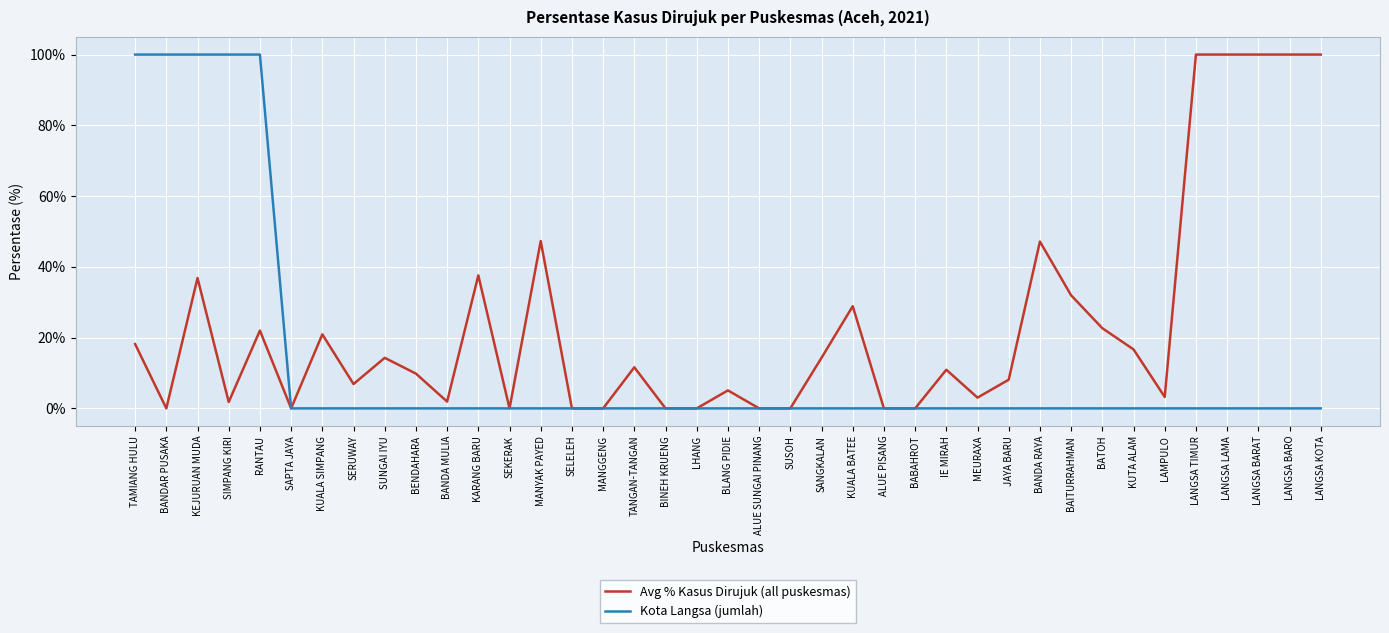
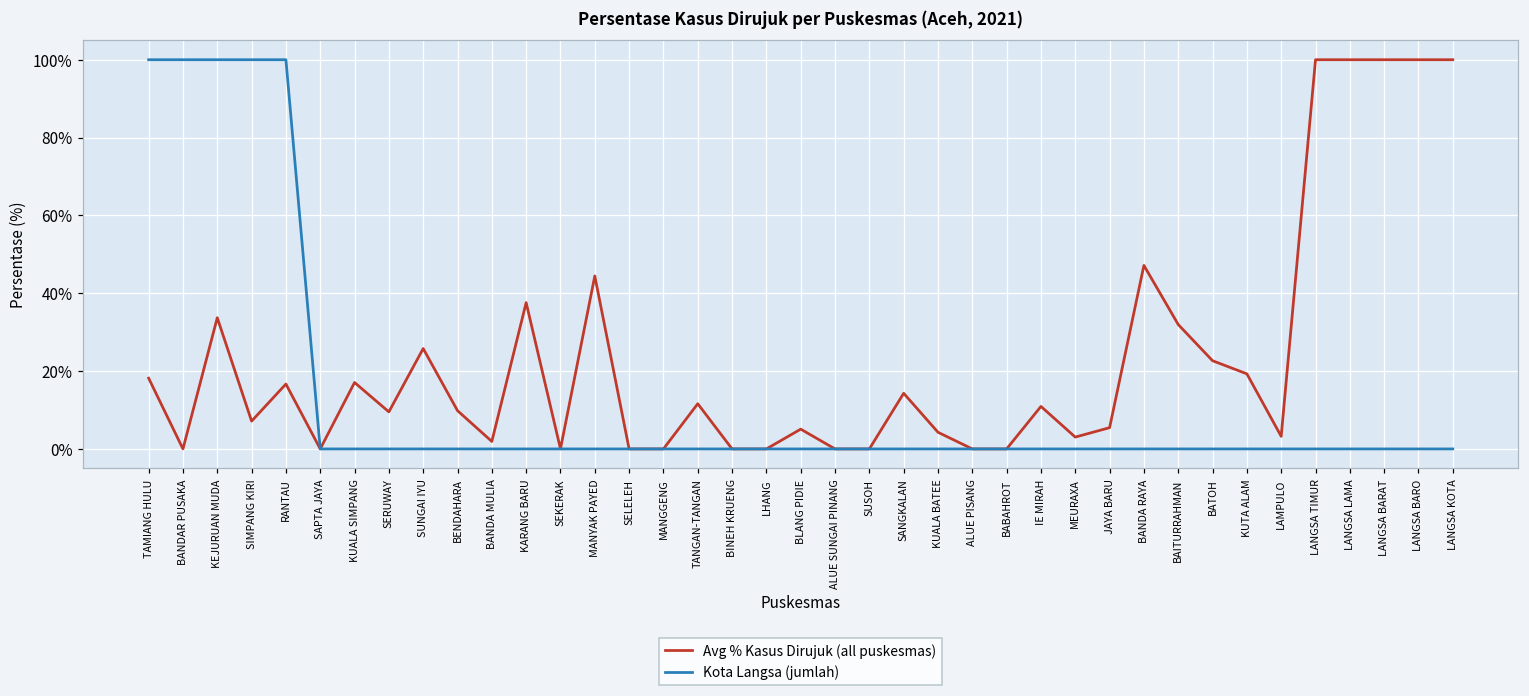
Avg % Kasus Dirujuk (all puskesmas), KEJURUAN MUDA: 37% -> 34%
Avg % Kasus Dirujuk (all puskesmas), SIMPANG KIRI: 2% -> 7%
Avg % Kasus Dirujuk (all puskesmas), RANTAU: 22% -> 17%
Avg % Kasus Dirujuk (all puskesmas), KUALA SIMPANG: 21% -> 17%
Avg % Kasus Dirujuk (all puskesmas), SERUWAY: 7% -> 10%
Avg % Kasus Dirujuk (all puskesmas), SUNGAI IYU: 14% -> 26%
Avg % Kasus Dirujuk (all puskesmas), MANYAK PAYED: 47% -> 44%
Avg % Kasus Dirujuk (all puskesmas), KUALA BATEE: 29% -> 4%
Avg % Kasus Dirujuk (all puskesmas), JAYA BARU: 8% -> 5%
Avg % Kasus Dirujuk (all puskesmas), KUTA ALAM: 17% -> 19%
